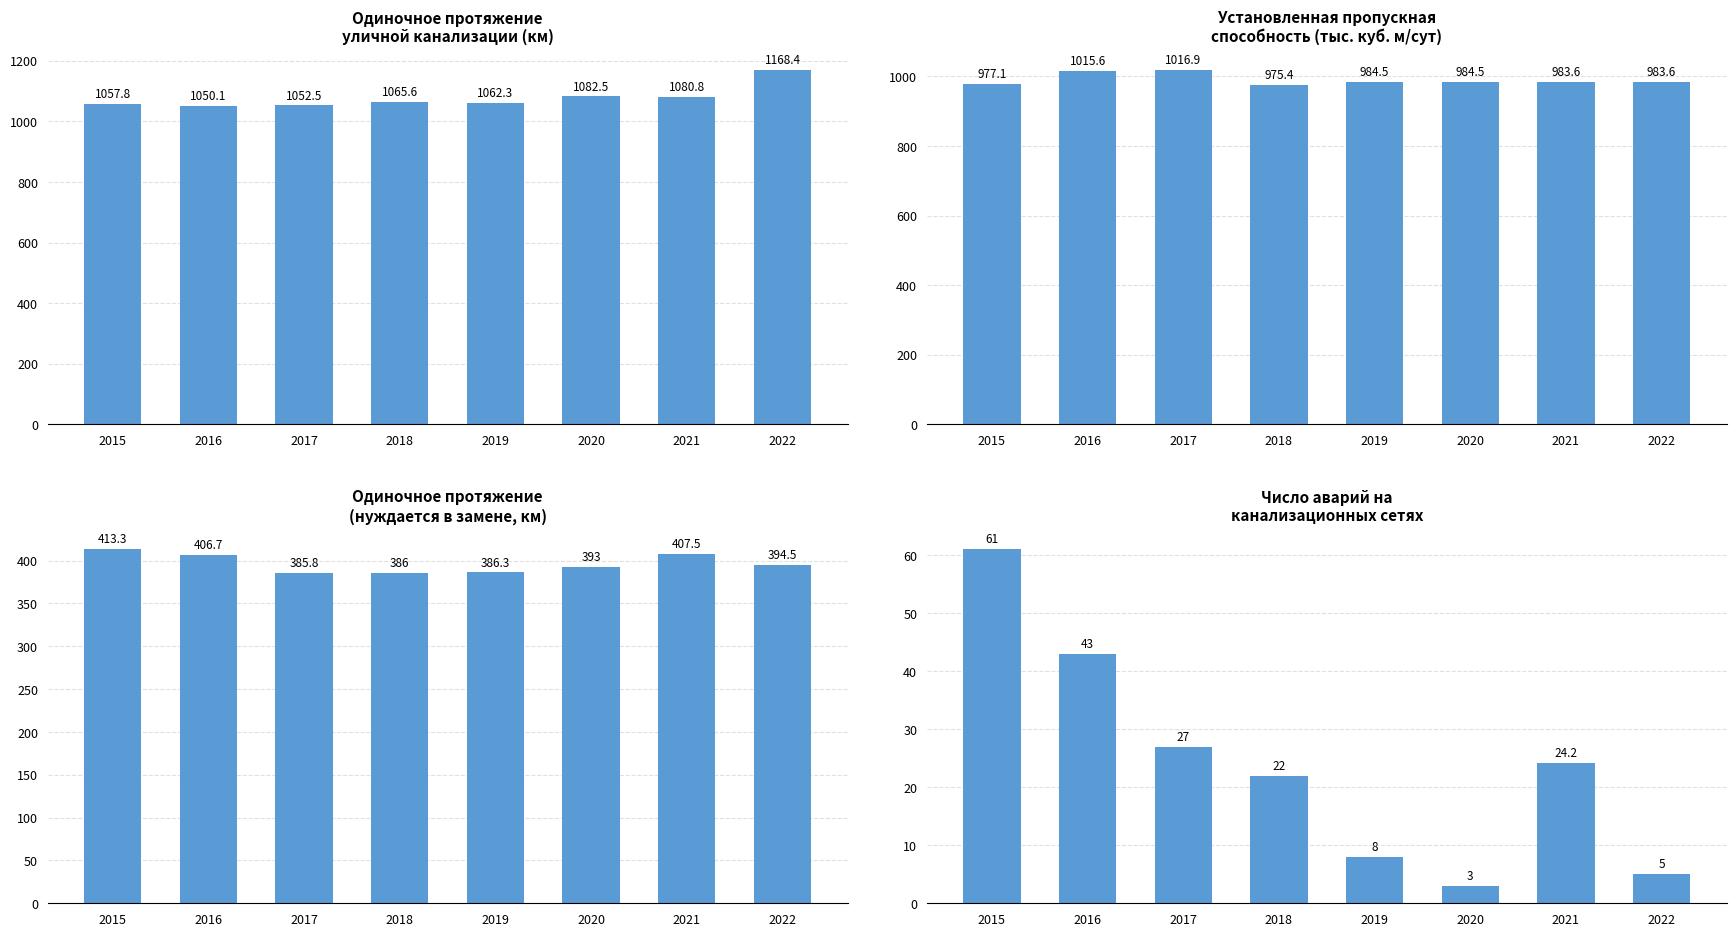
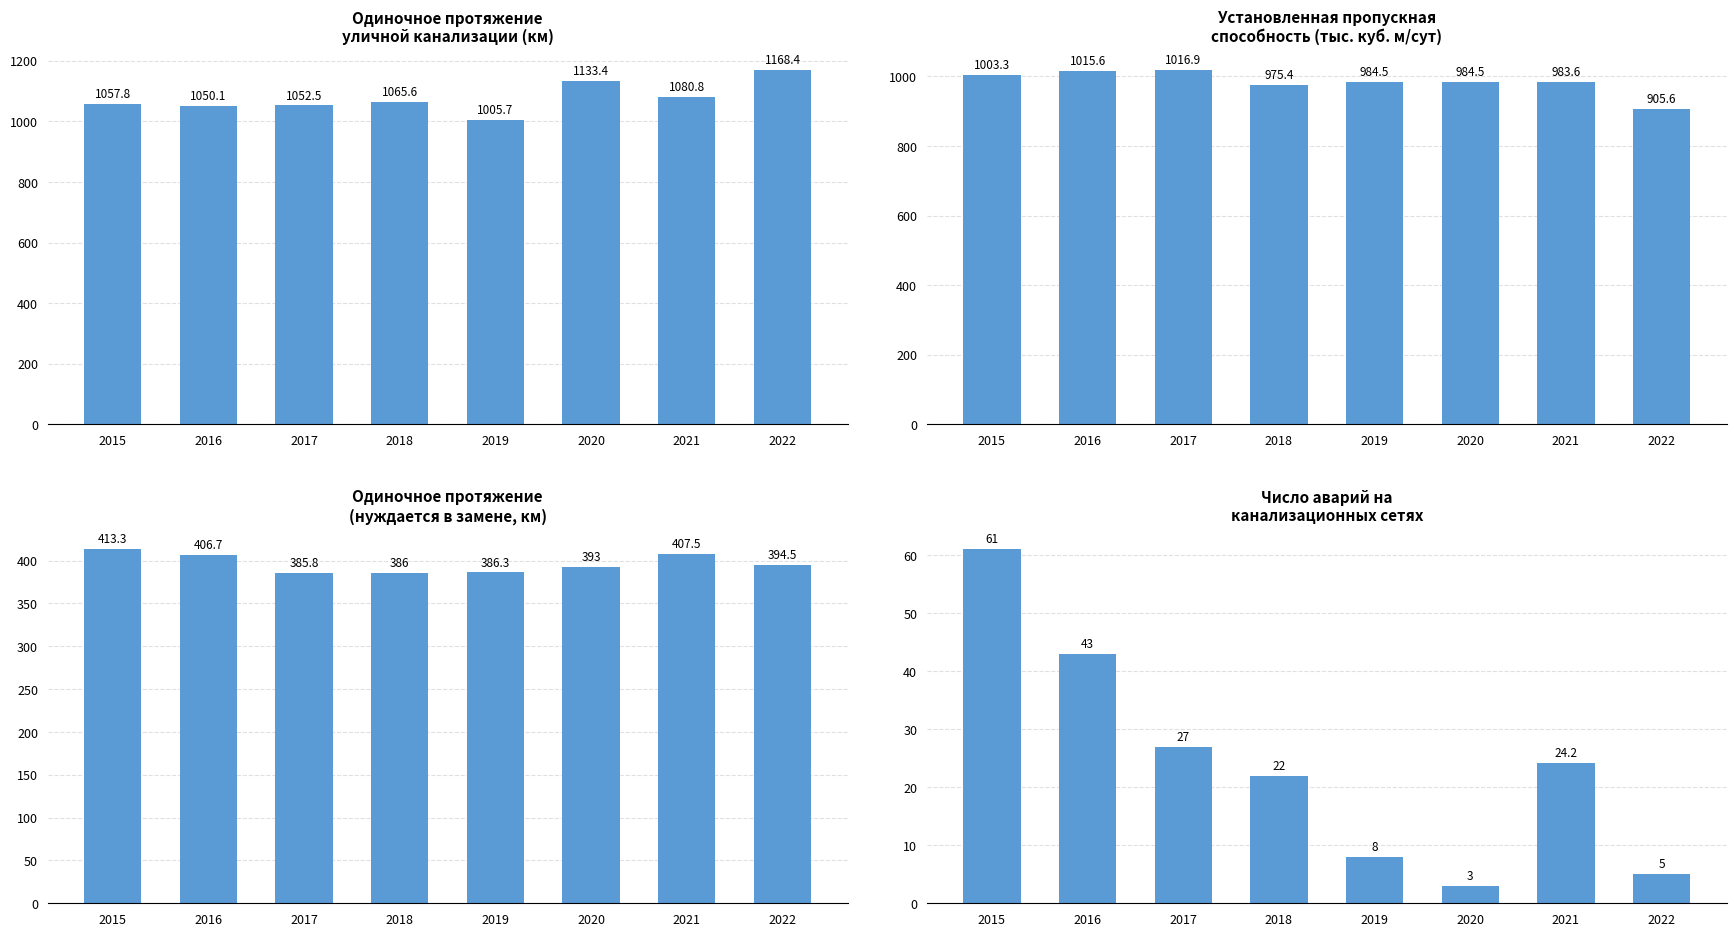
Одиночное протяжение уличной канализации (км), 2019: 1062.3 -> 1005.7
Одиночное протяжение уличной канализации (км), 2020: 1082.5 -> 1133.4
Установленная пропускная способность (тыс. куб. м/сут), 2015: 977.1 -> 1003.3
Установленная пропускная способность (тыс. куб. м/сут), 2022: 983.6 -> 905.6
